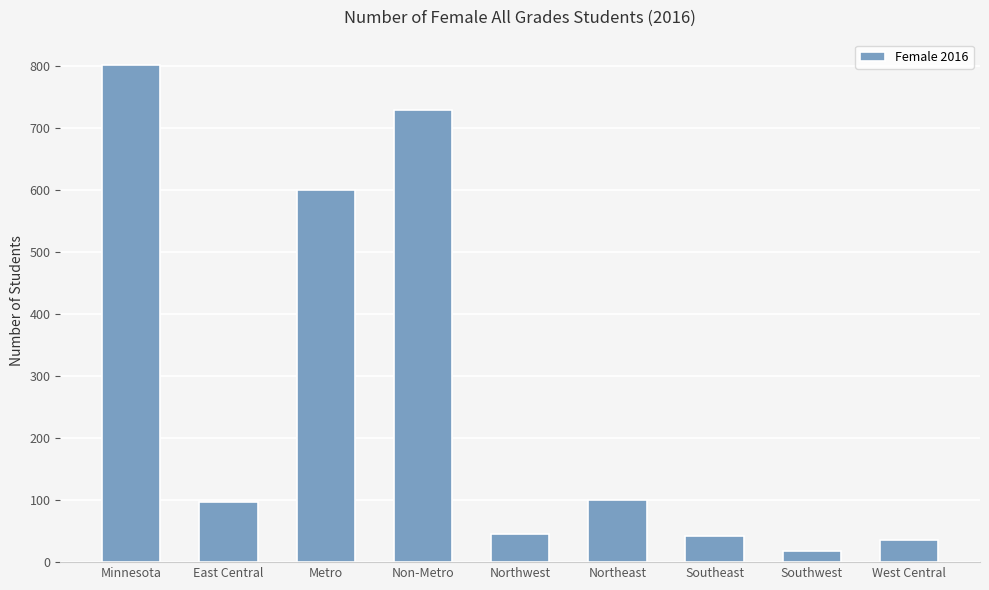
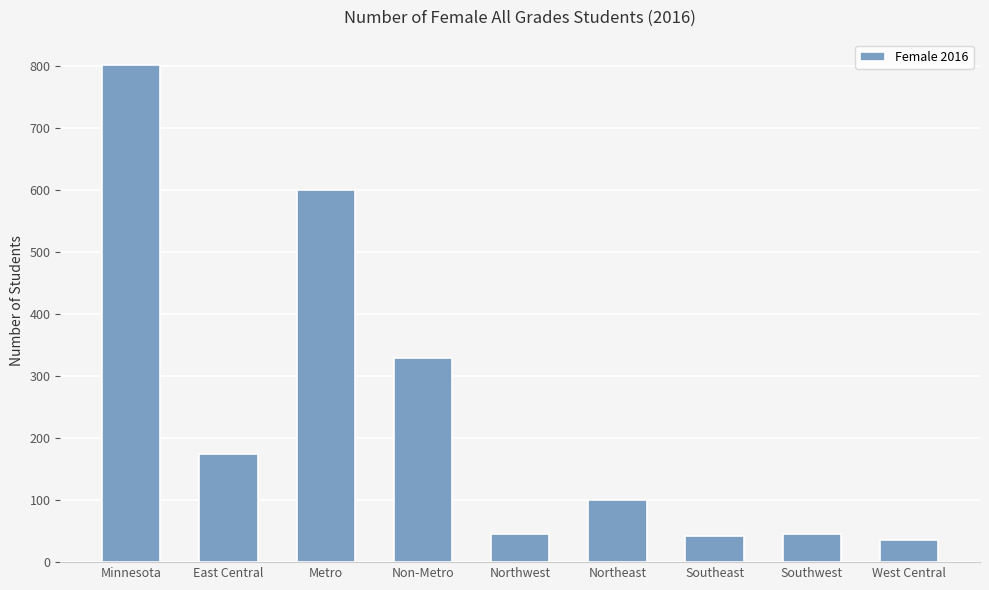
East Central: 100 -> 170
Non-Metro: 730 -> 330
Southwest: 20 -> 50
